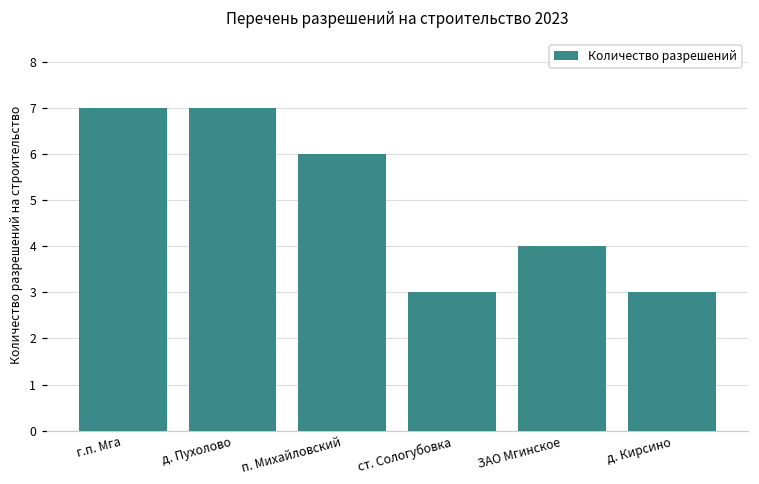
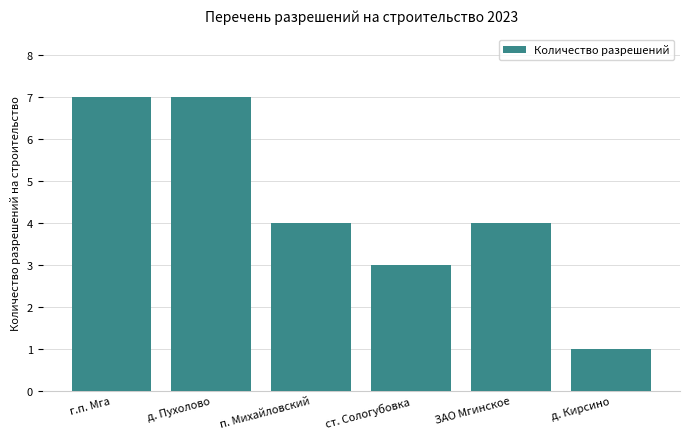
п. Михайловский: 6 -> 4
д. Кирсино: 3 -> 1
